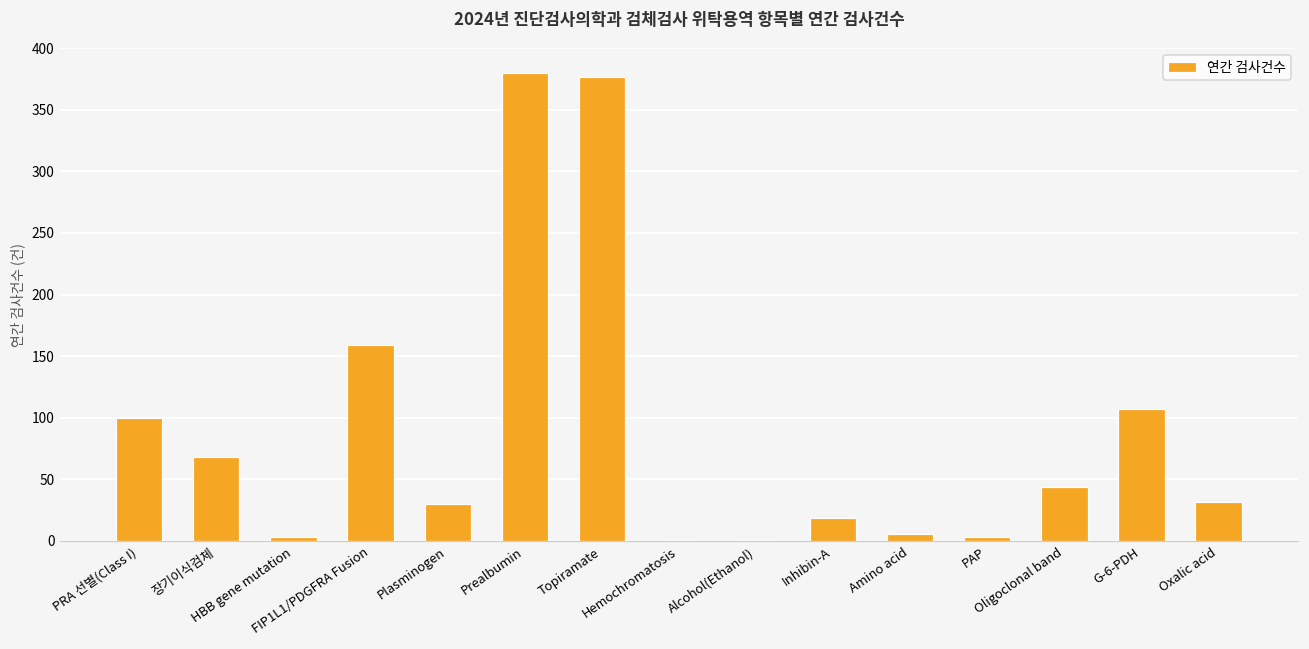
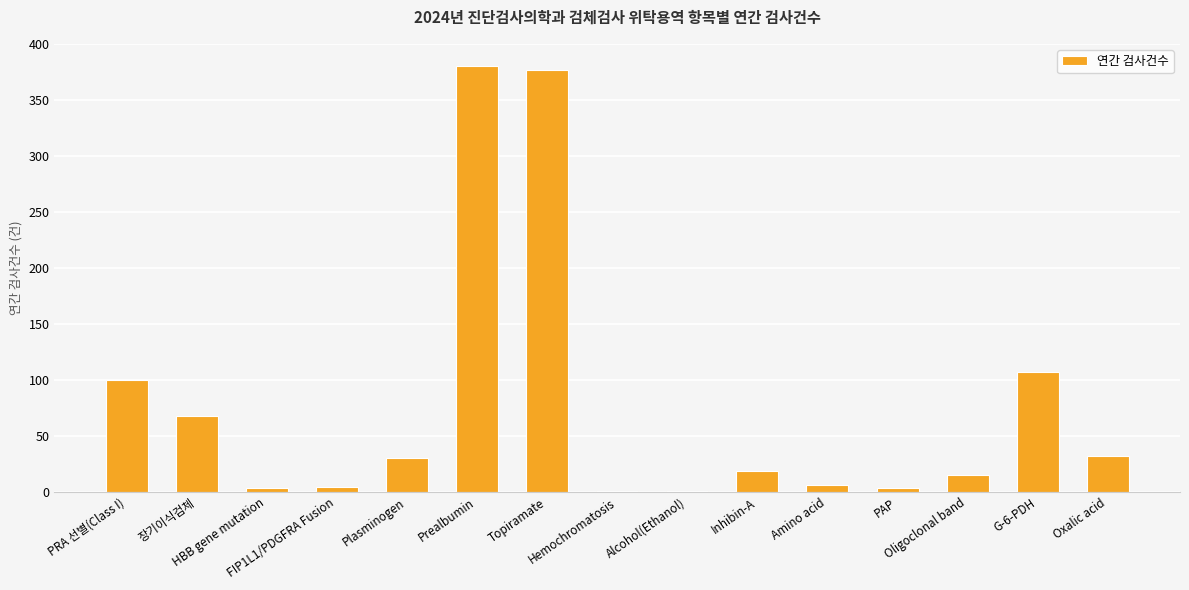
FIP1L1/PDGFRA Fusion: 159 -> 4
Oligoclonal band: 44 -> 15
